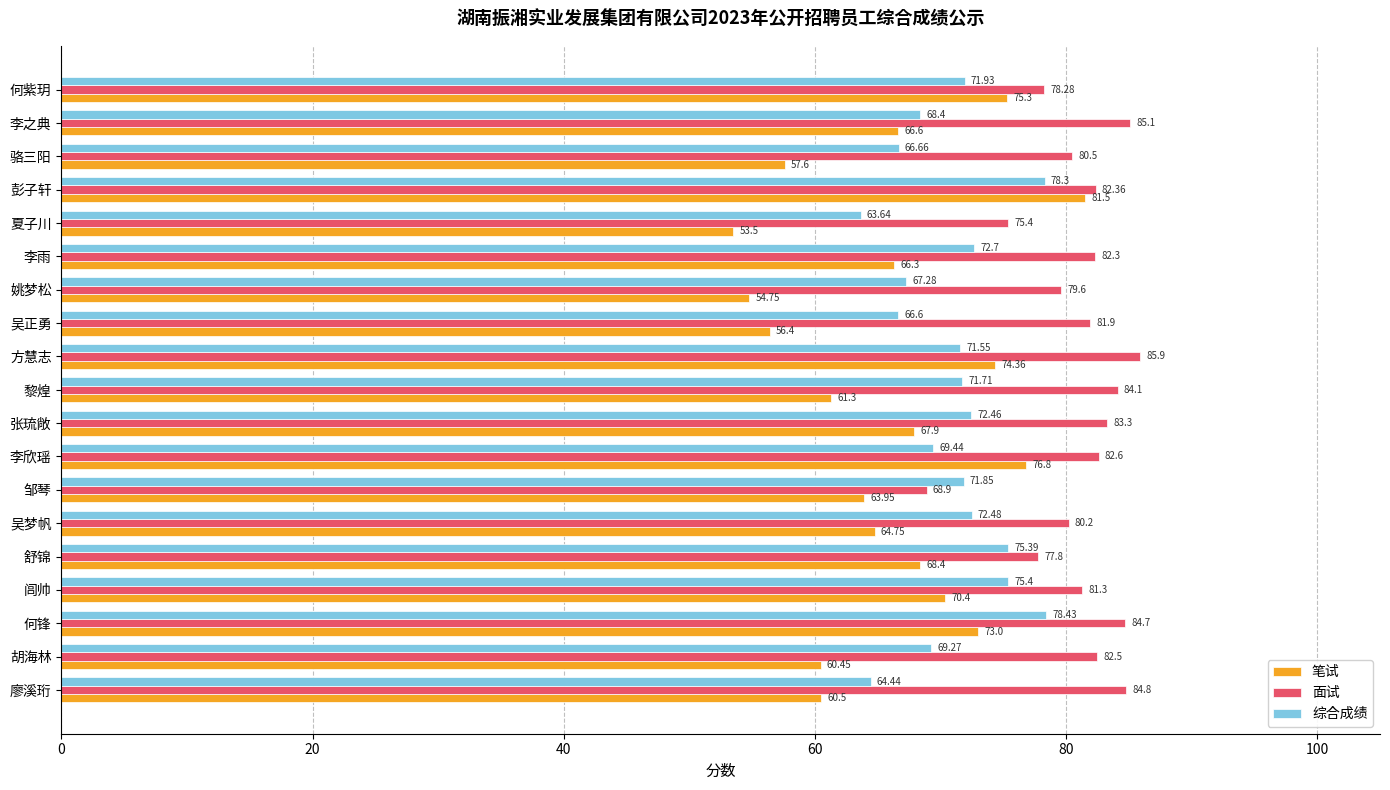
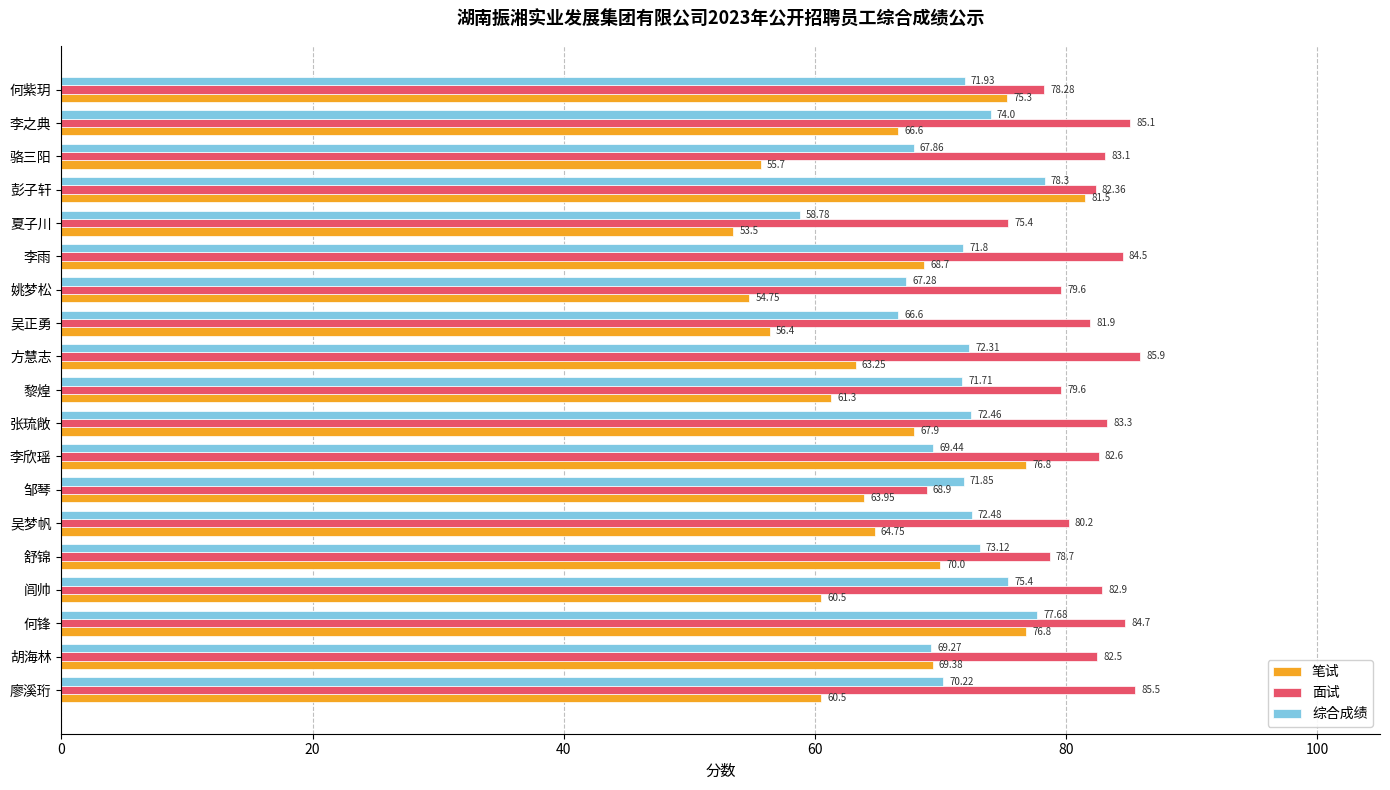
综合成绩, 李之典: 68.4 -> 74.0
综合成绩, 骆三阳: 66.66 -> 67.86
面试, 骆三阳: 80.5 -> 83.1
笔试, 骆三阳: 57.6 -> 55.7
综合成绩, 夏子川: 63.64 -> 58.78
综合成绩, 李雨: 72.7 -> 71.8
面试, 李雨: 82.3 -> 84.5
笔试, 李雨: 66.3 -> 68.7
综合成绩, 方慧志: 71.55 -> 72.31
笔试, 方慧志: 74.36 -> 63.25
面试, 黎煌: 84.1 -> 79.6
综合成绩, 舒锦: 75.39 -> 73.12
面试, 舒锦: 77.8 -> 78.7
笔试, 舒锦: 68.4 -> 70.0
面试, 闾帅: 81.3 -> 82.9
笔试, 闾帅: 70.4 -> 60.5
综合成绩, 何锋: 78.43 -> 77.68
笔试, 何锋: 73.0 -> 76.8
笔试, 胡海林: 60.45 -> 69.38
综合成绩, 廖溪珩: 64.44 -> 70.22
面试, 廖溪珩: 84.8 -> 85.5
